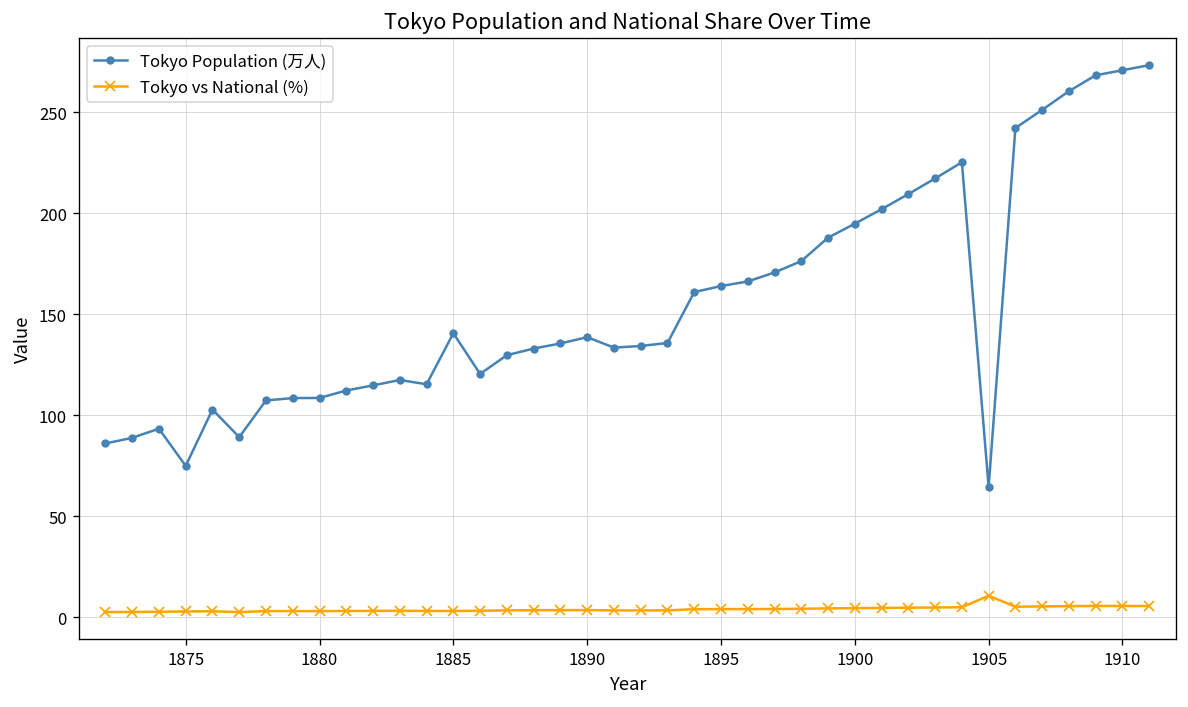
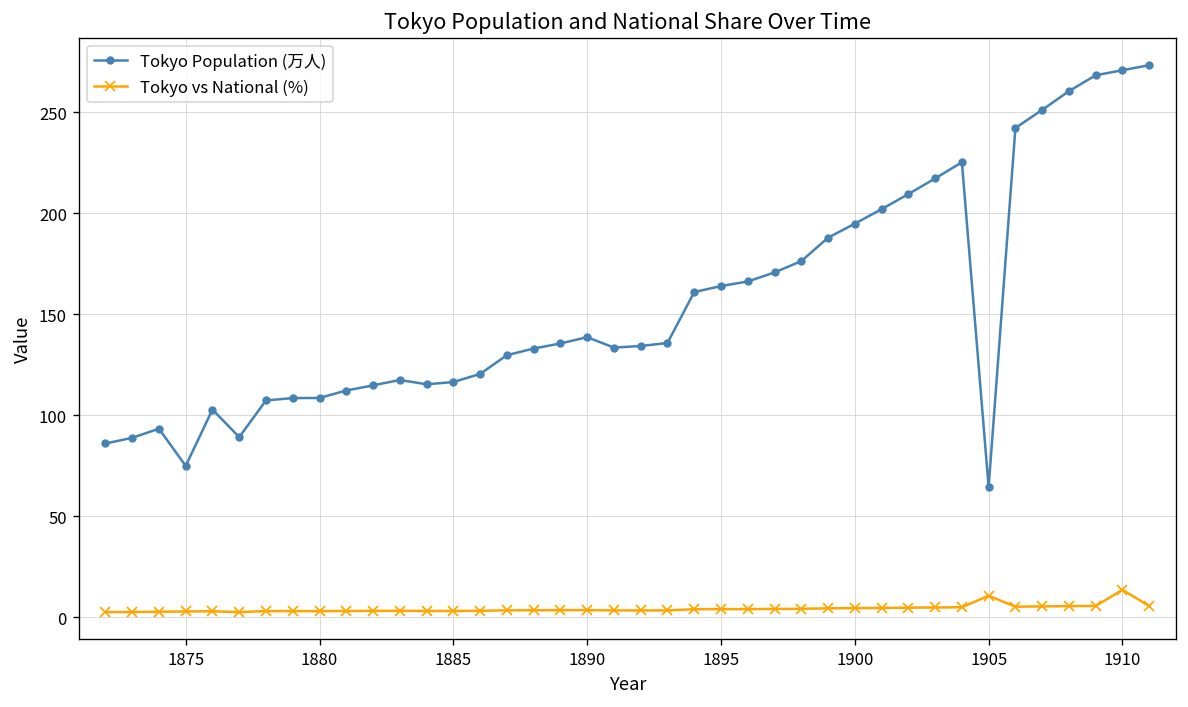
Tokyo Population (万人), 1885: 141 -> 116
Tokyo vs National (%), 1910: 6 -> 14
